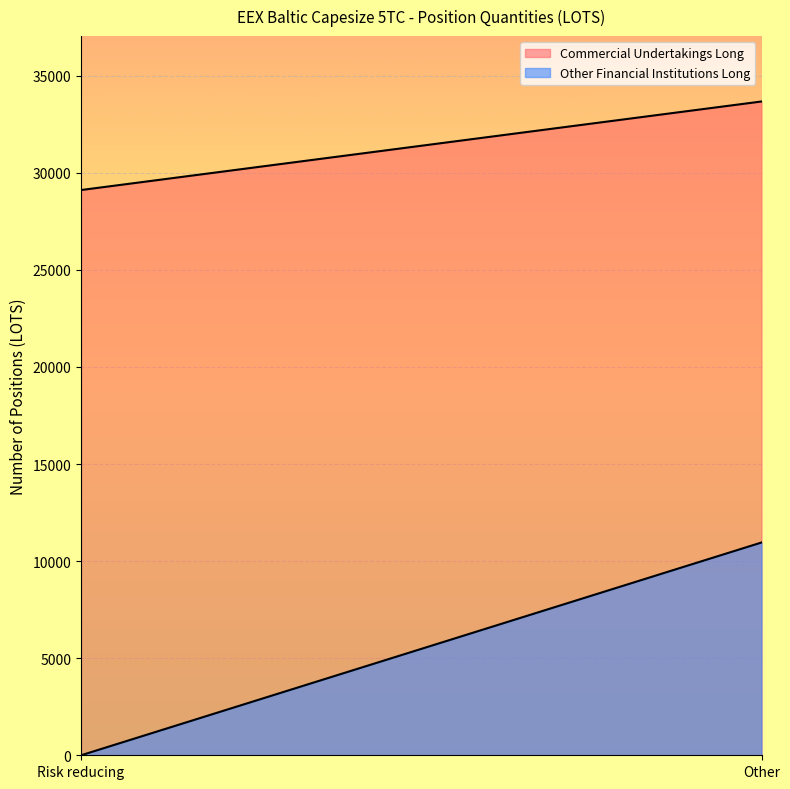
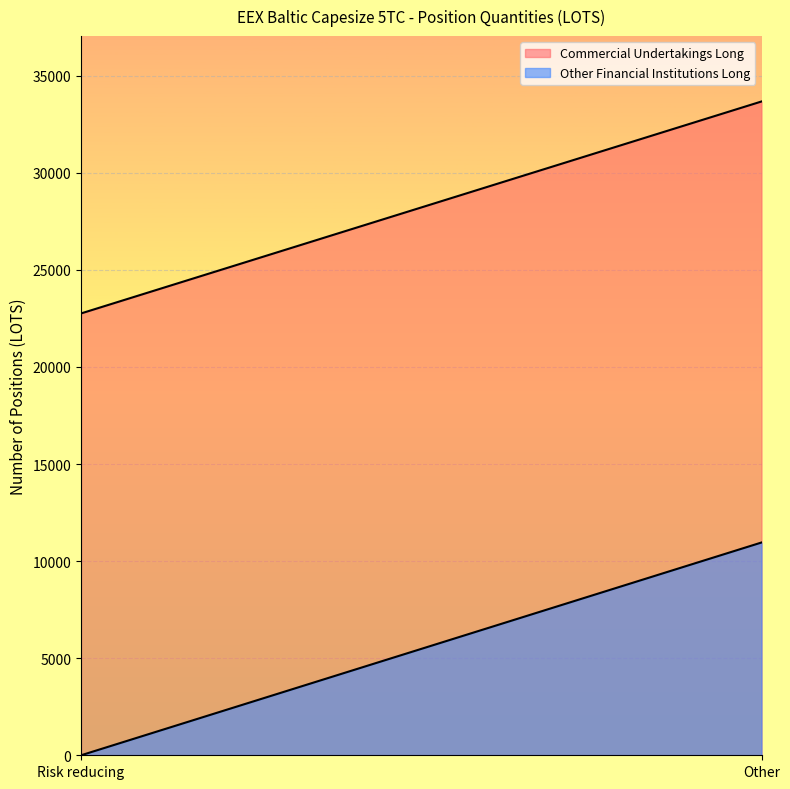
Commercial Undertakings Long, Risk reducing: 29100 -> 22800
